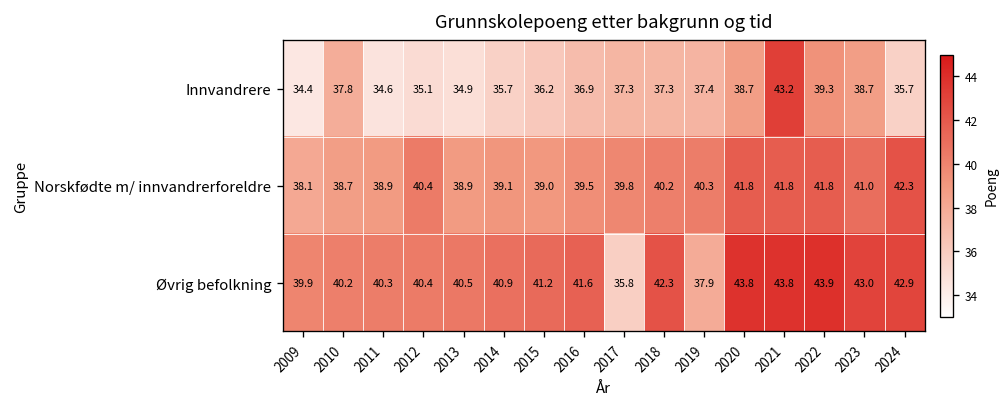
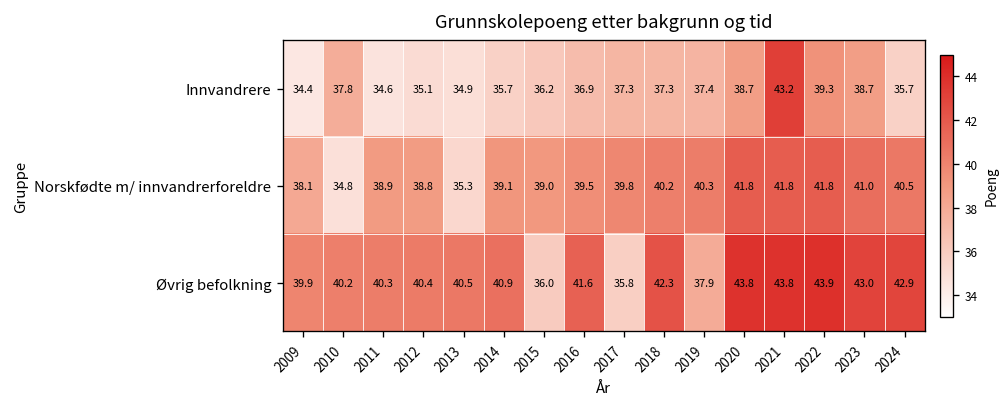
Norskfødte m/ innvandrerforeldre, 2010: 38.7 -> 34.8
Norskfødte m/ innvandrerforeldre, 2012: 40.4 -> 38.8
Norskfødte m/ innvandrerforeldre, 2013: 38.9 -> 35.3
Norskfødte m/ innvandrerforeldre, 2024: 42.3 -> 40.5
Øvrig befolkning, 2015: 41.2 -> 36.0
